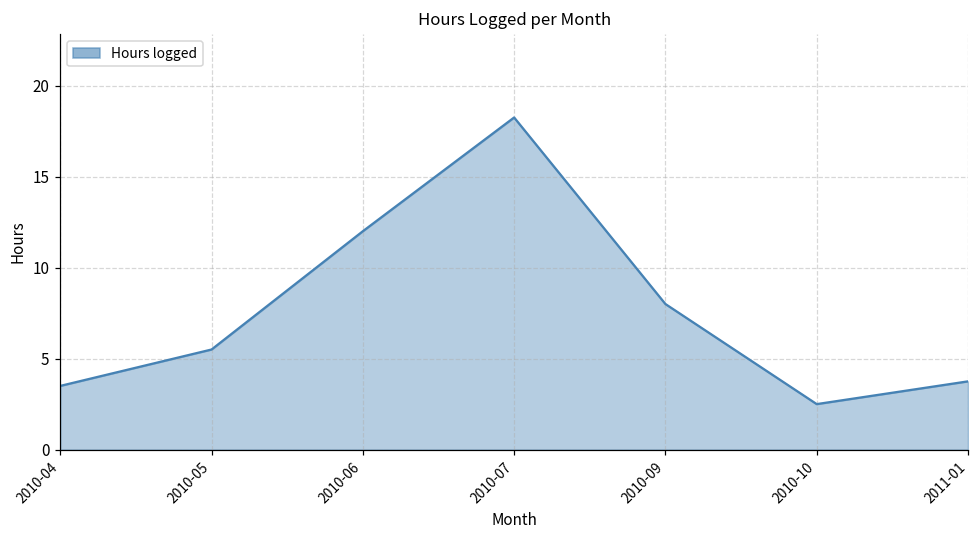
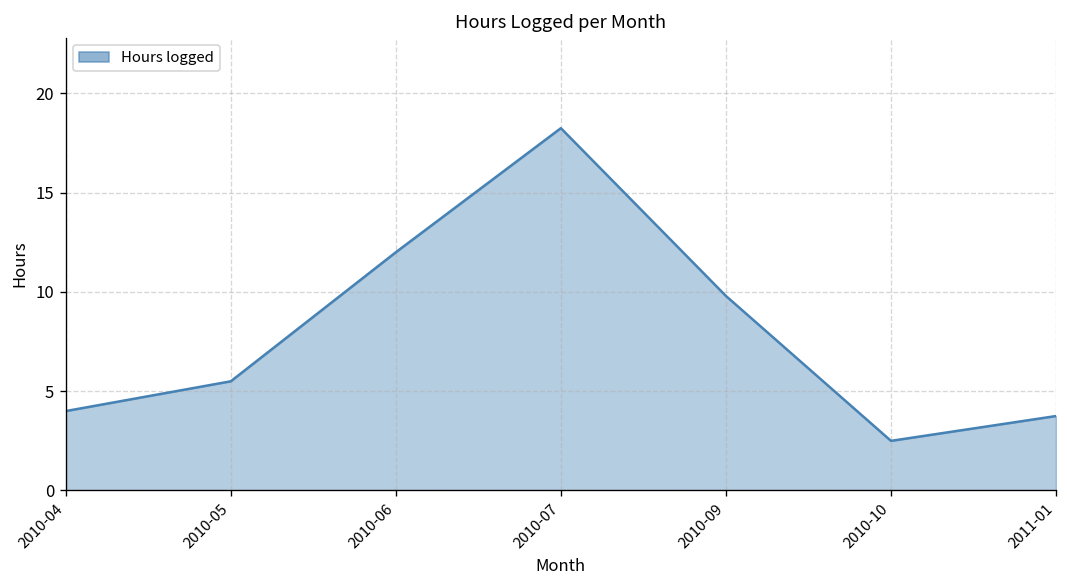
2010-04: 3.5 -> 4.0
2010-09: 8.0 -> 9.8
